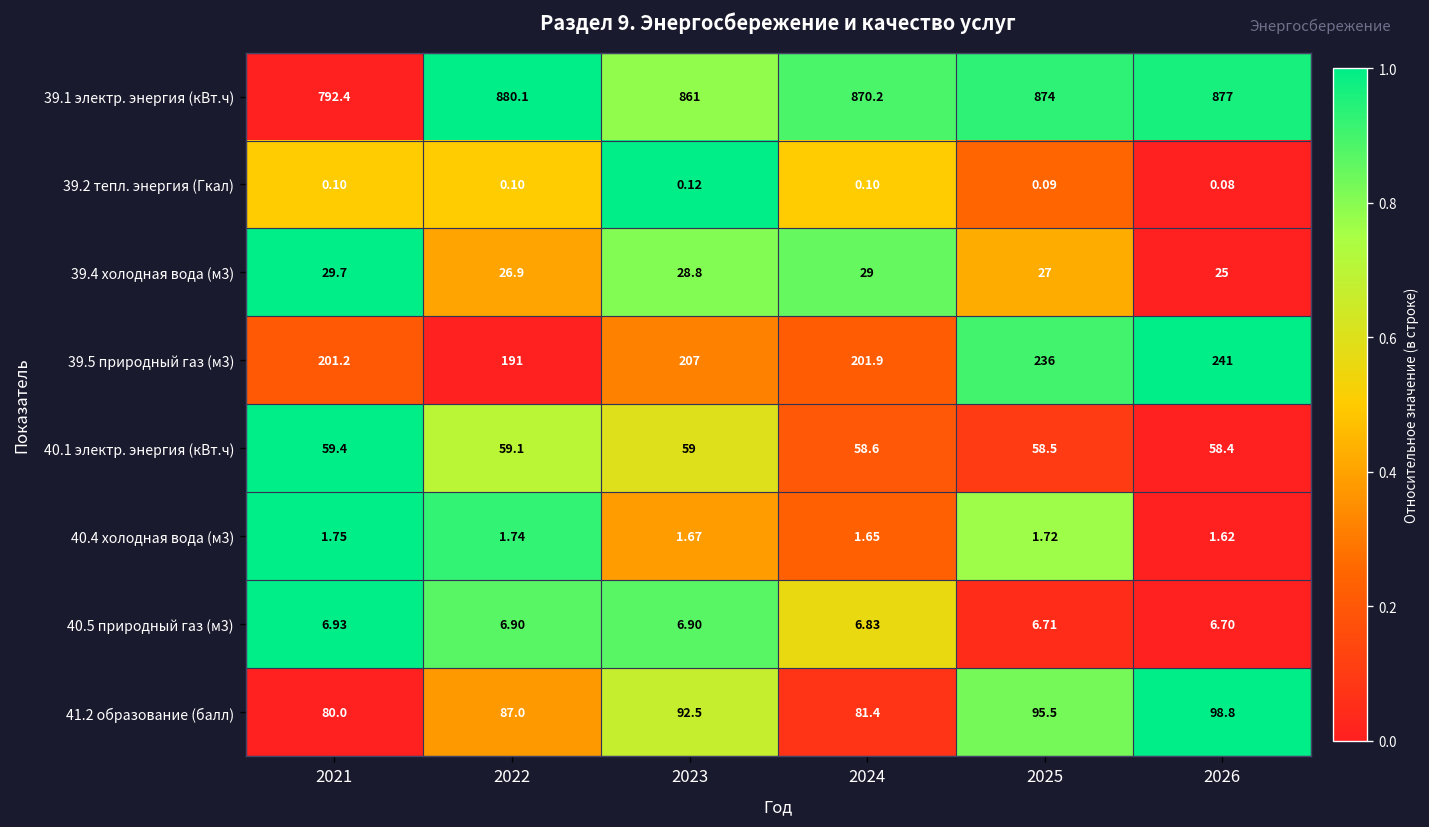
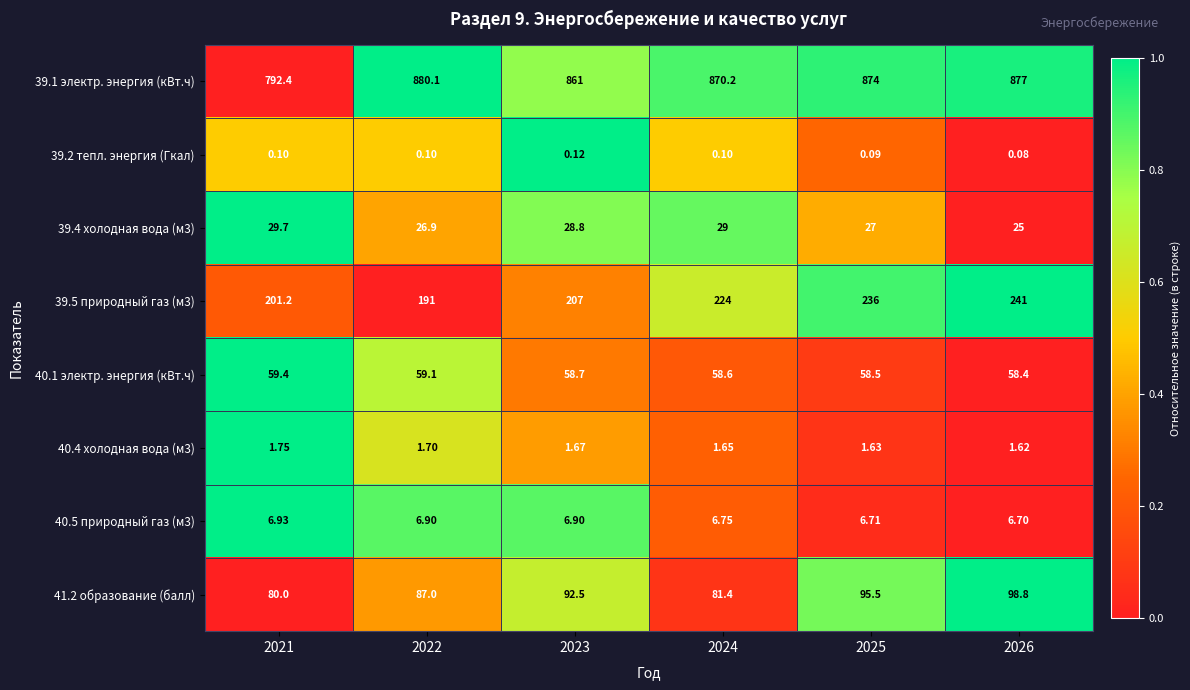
39.5 природный газ (м3), 2024: 201.9 -> 224
40.1 электр. энергия (кВт.ч), 2023: 59 -> 58.7
40.4 холодная вода (м3), 2022: 1.74 -> 1.70
40.4 холодная вода (м3), 2025: 1.72 -> 1.63
40.5 природный газ (м3), 2024: 6.83 -> 6.75
